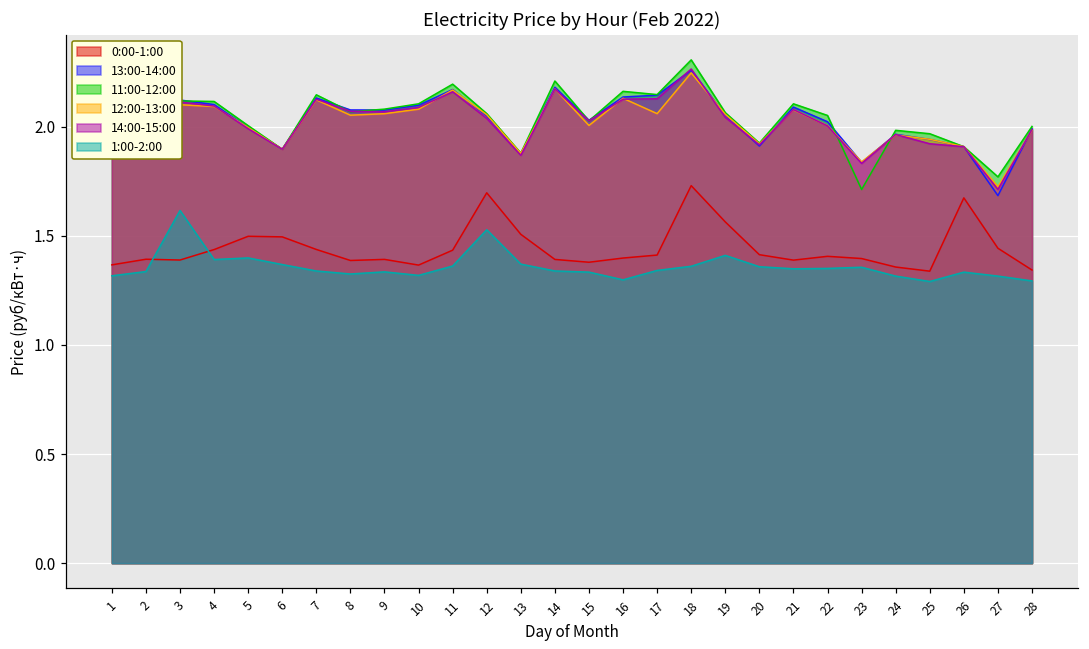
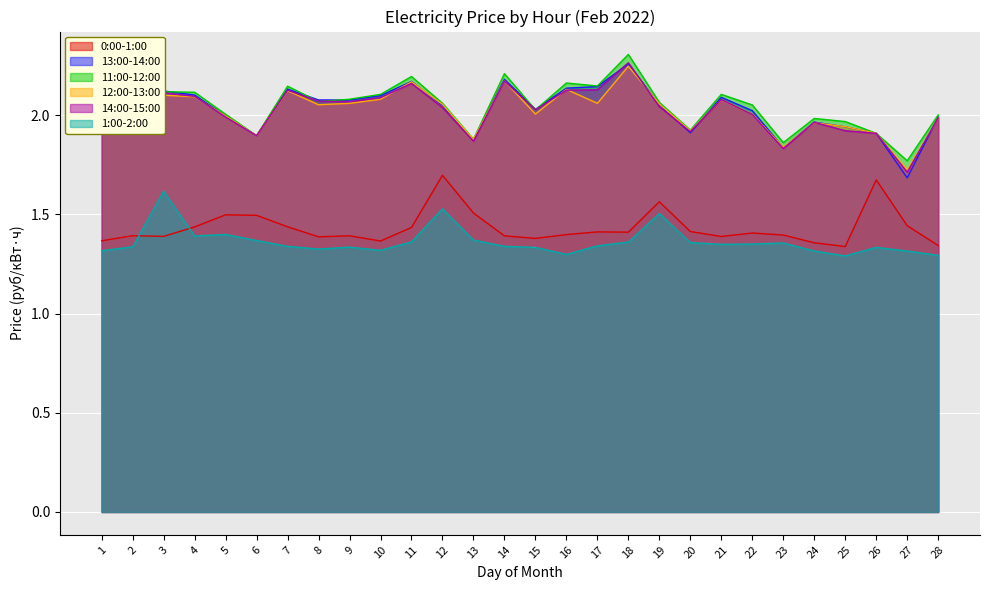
0:00-1:00, 18: 1.73 -> 1.41
1:00-2:00, 19: 1.41 -> 1.50
11:00-12:00, 23: 1.71 -> 1.86
